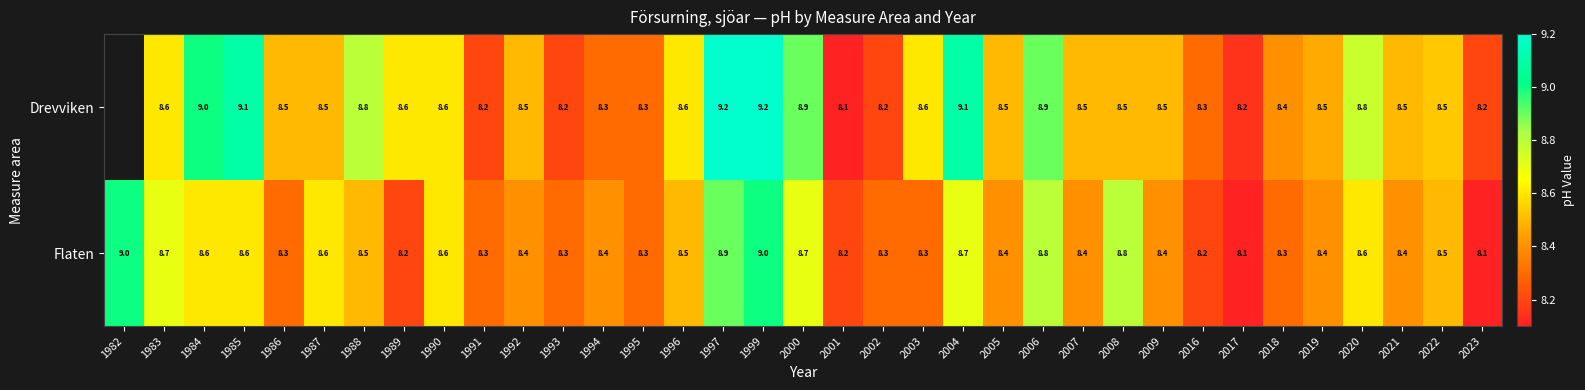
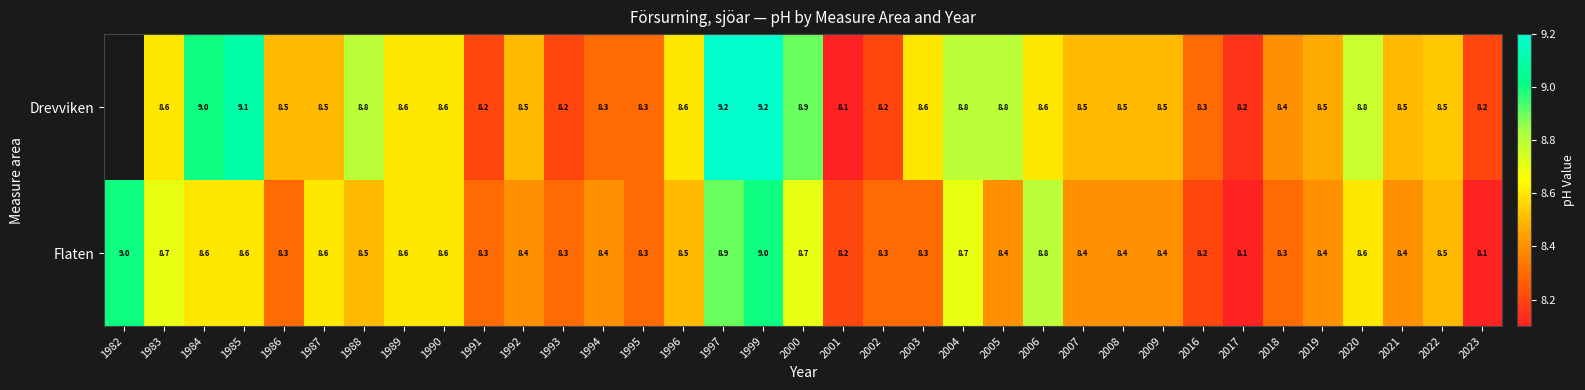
Drevviken, 2004: 9.1 -> 8.8
Drevviken, 2005: 8.5 -> 8.8
Drevviken, 2006: 8.9 -> 8.6
Flaten, 1989: 8.2 -> 8.6
Flaten, 2008: 8.8 -> 8.4
